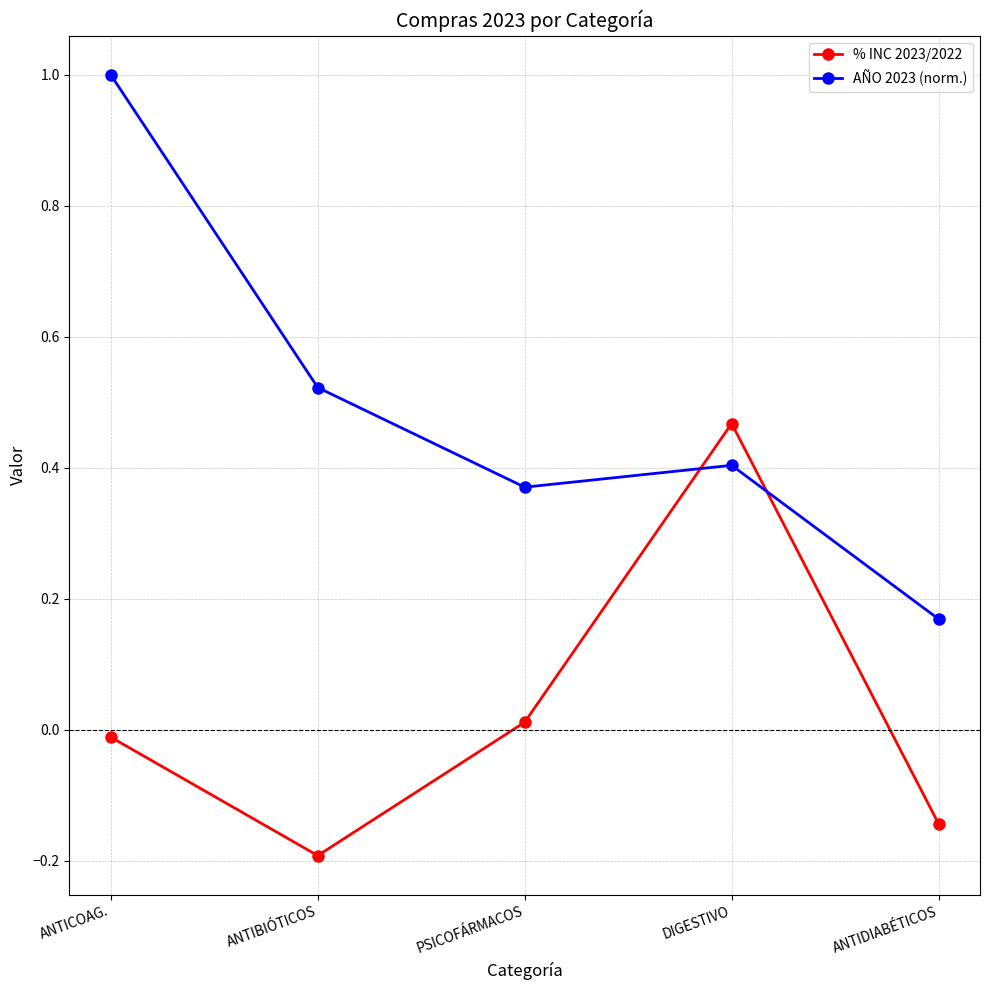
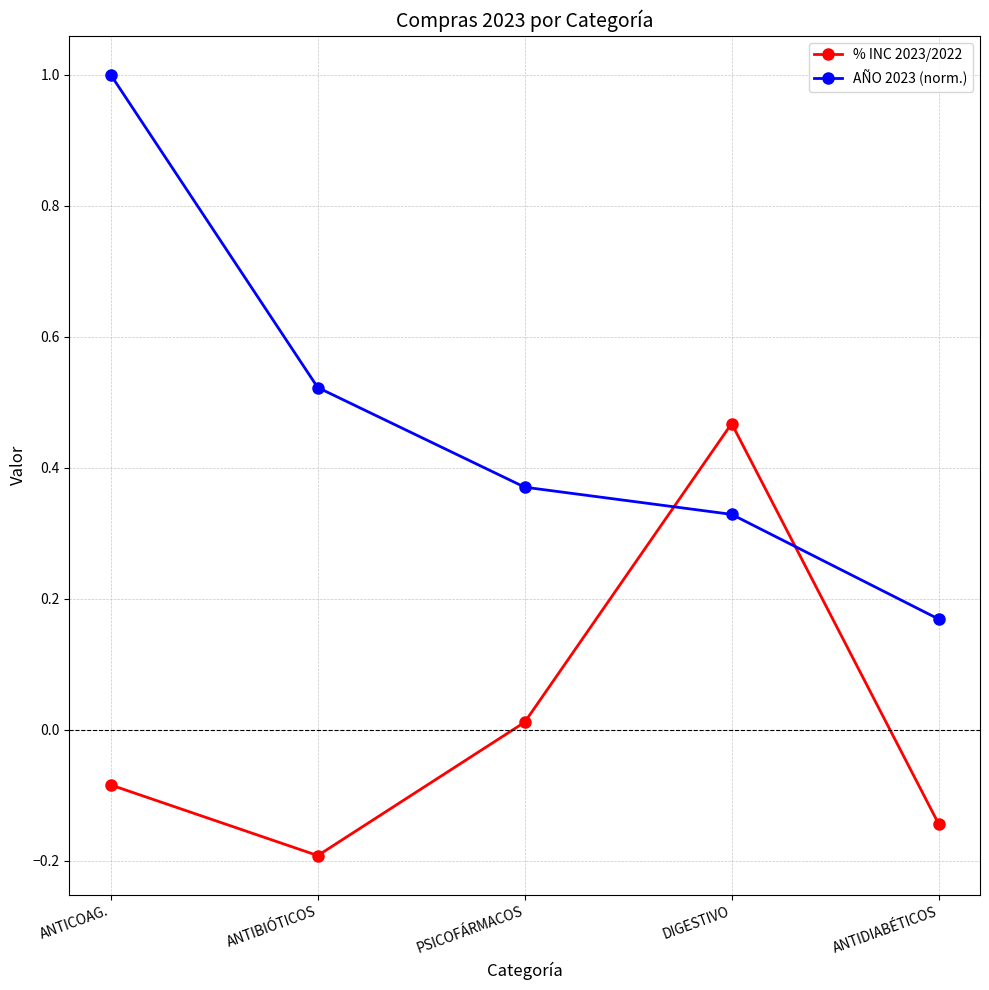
% INC 2023/2022, ANTICOAG.: -0.01 -> -0.08
AÑO 2023 (norm.), DIGESTIVO: 0.40 -> 0.33
